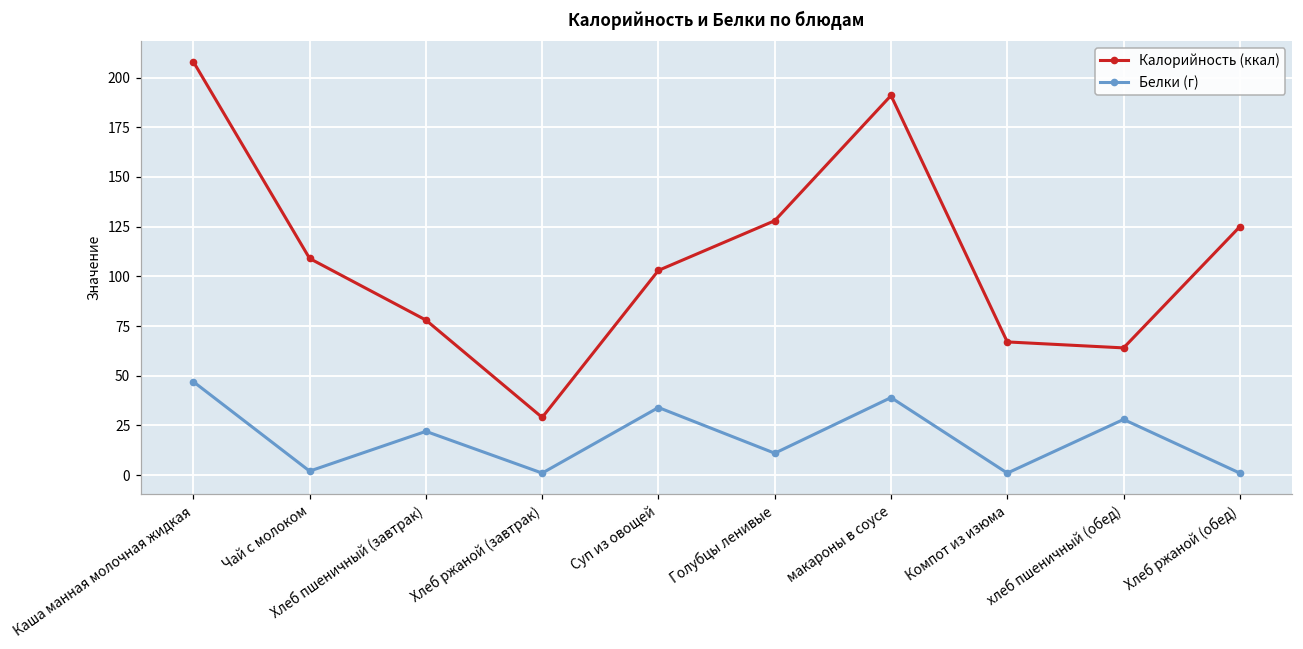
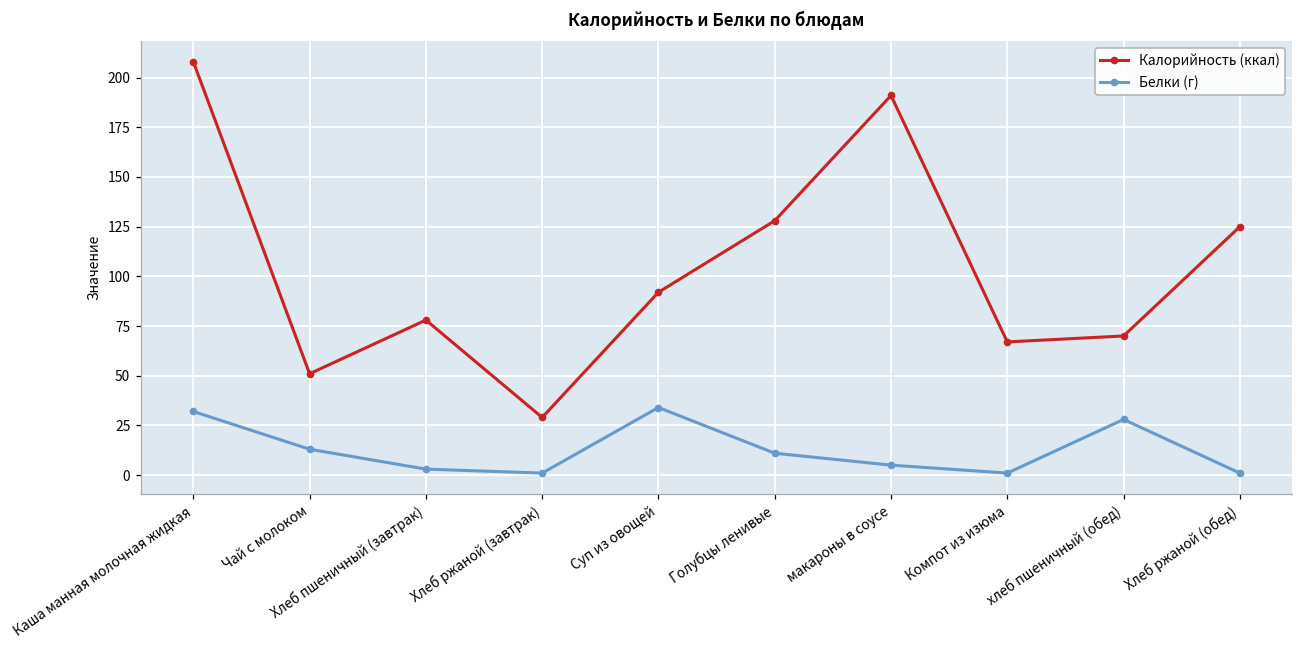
Белки (г), Каша манная молочная жидкая: 47 -> 32
Калорийность (ккал), Чай с молоком: 109 -> 51
Белки (г), Чай с молоком: 2 -> 13
Белки (г), Хлеб пшеничный (завтрак): 22 -> 3
Калорийность (ккал), Суп из овощей: 103 -> 92
Белки (г), макароны в соусе: 39 -> 5
Калорийность (ккал), хлеб пшеничный (обед): 64 -> 70
